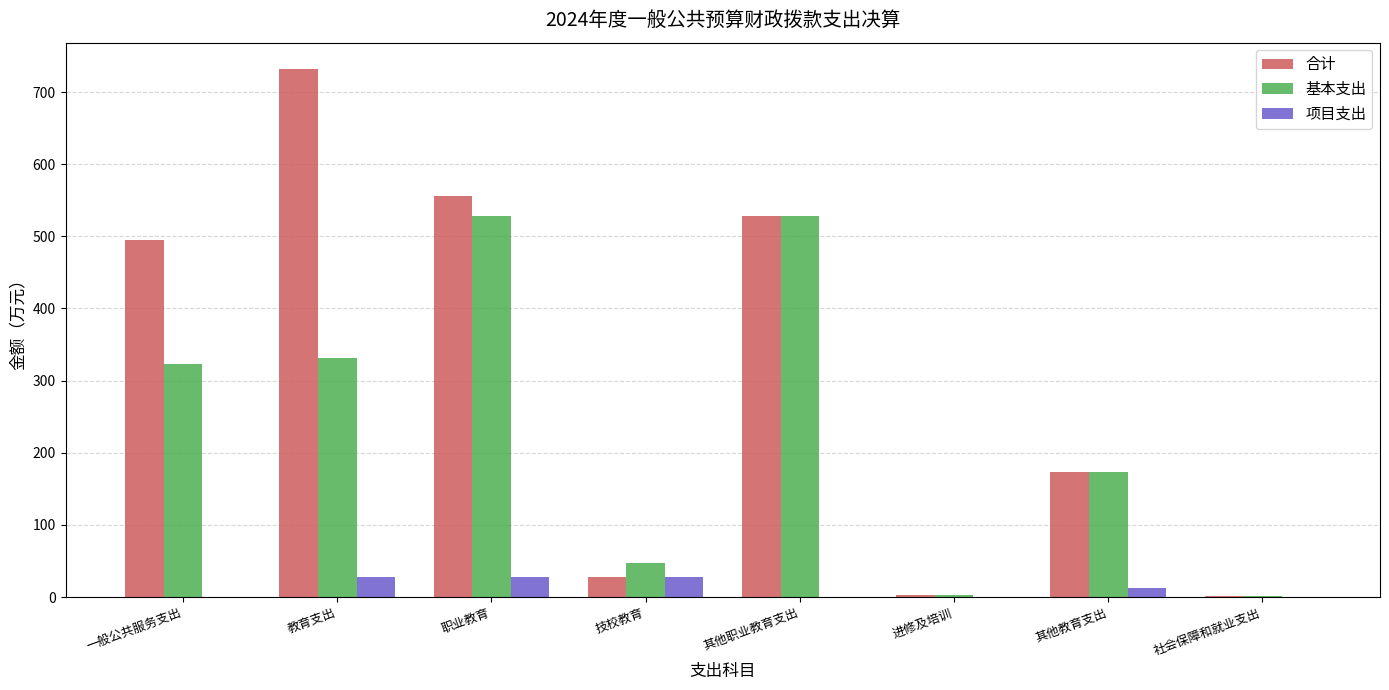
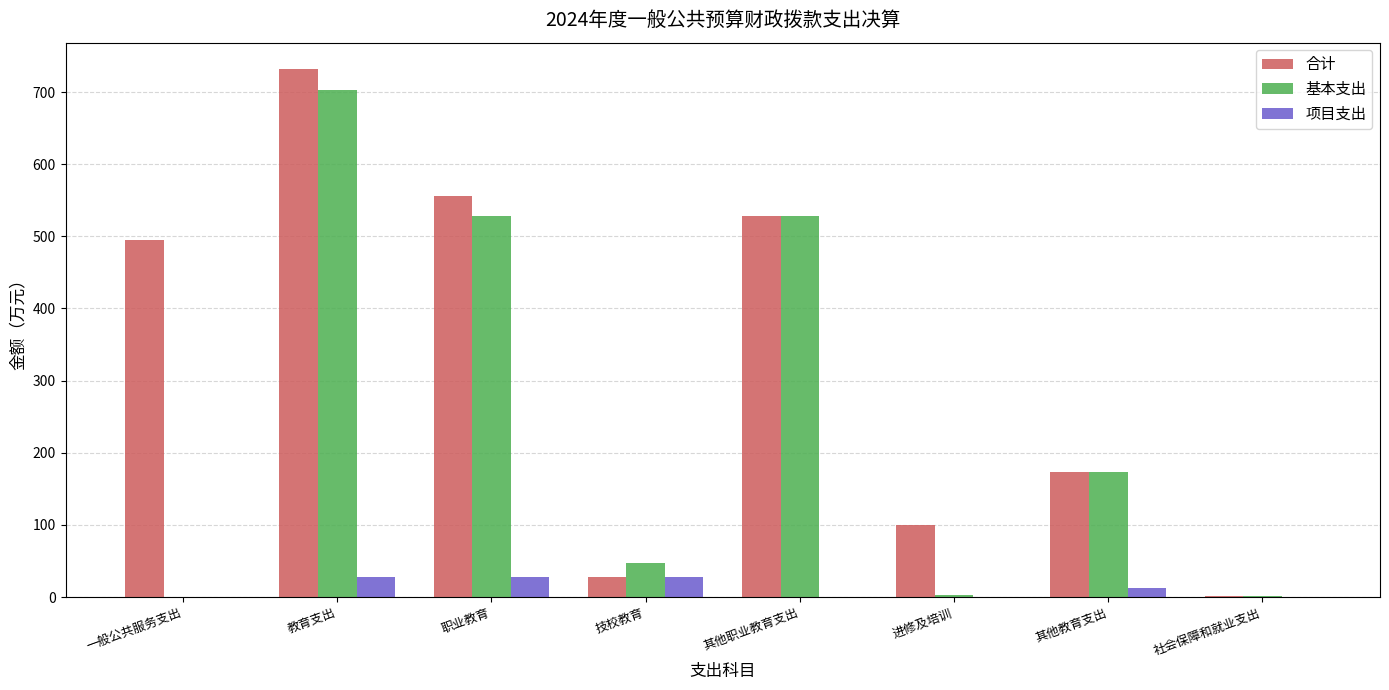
基本支出, 一般公共服务支出: 320 -> 0
基本支出, 教育支出: 330 -> 700
合计, 进修及培训: 0 -> 100
